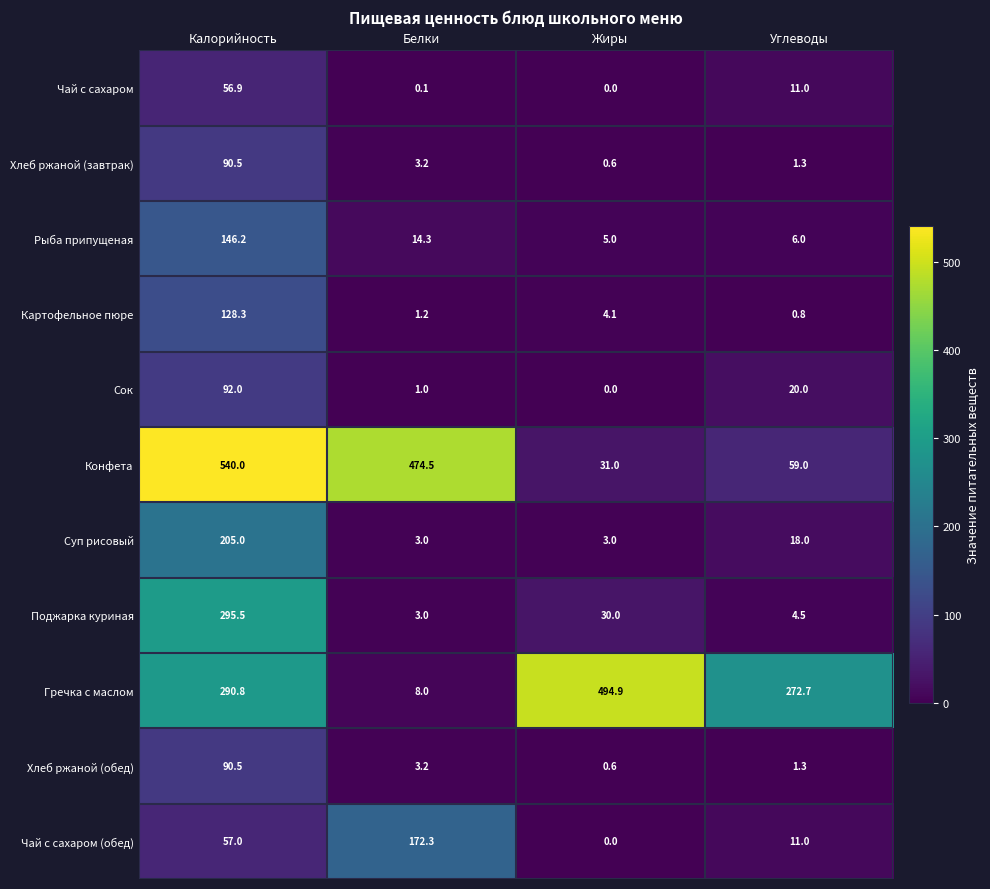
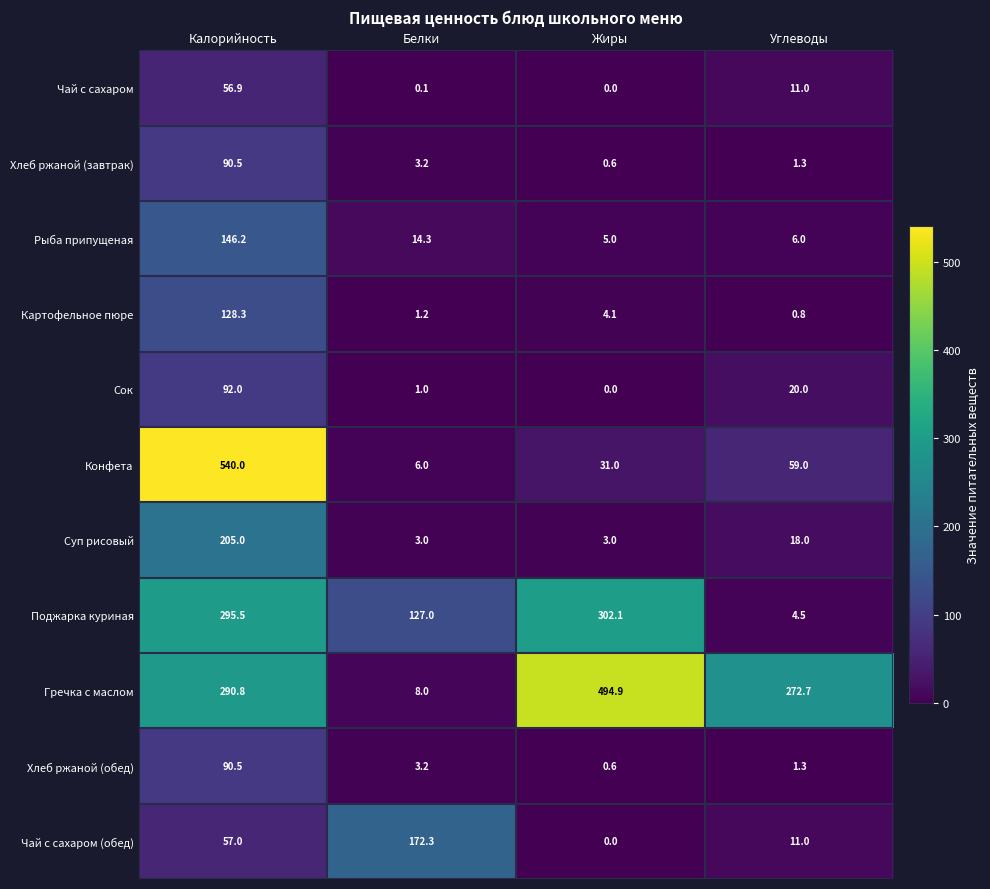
Конфета, Белки: 474.5 -> 6.0
Поджарка куриная, Белки: 3.0 -> 127.0
Поджарка куриная, Жиры: 30.0 -> 302.1
